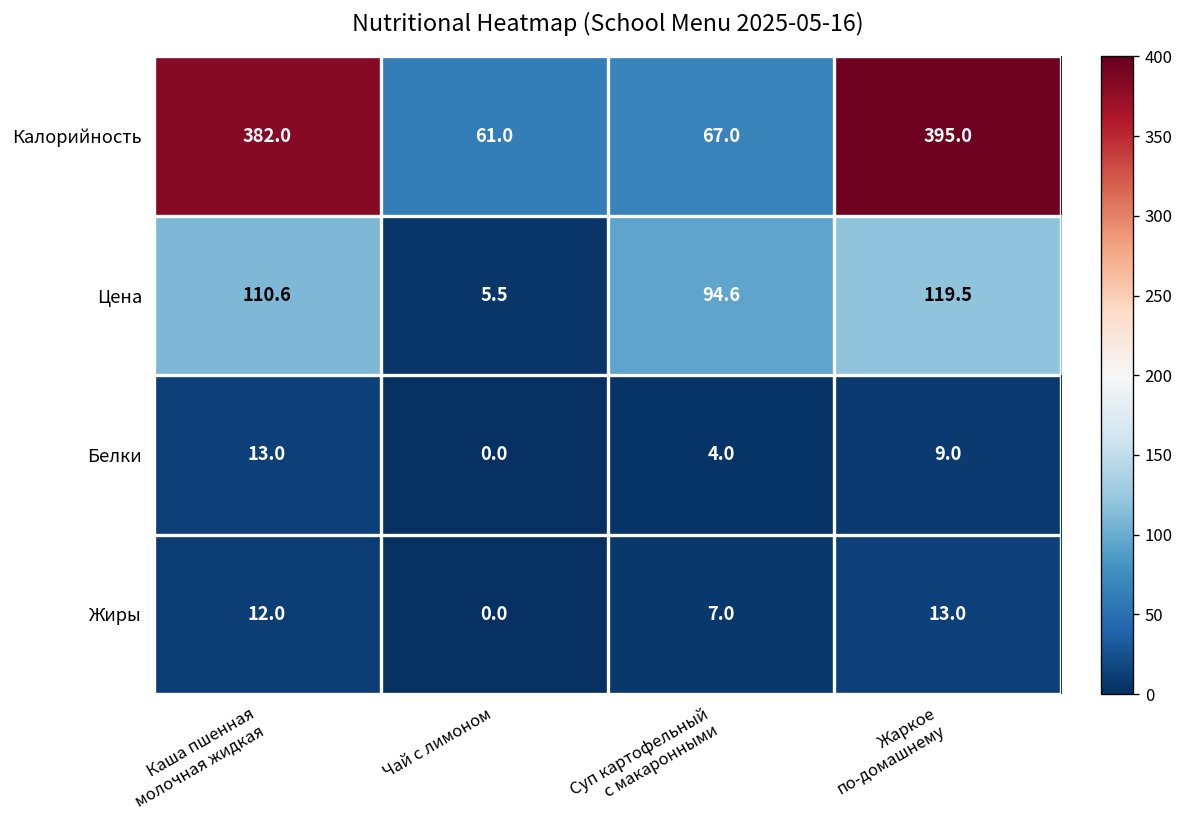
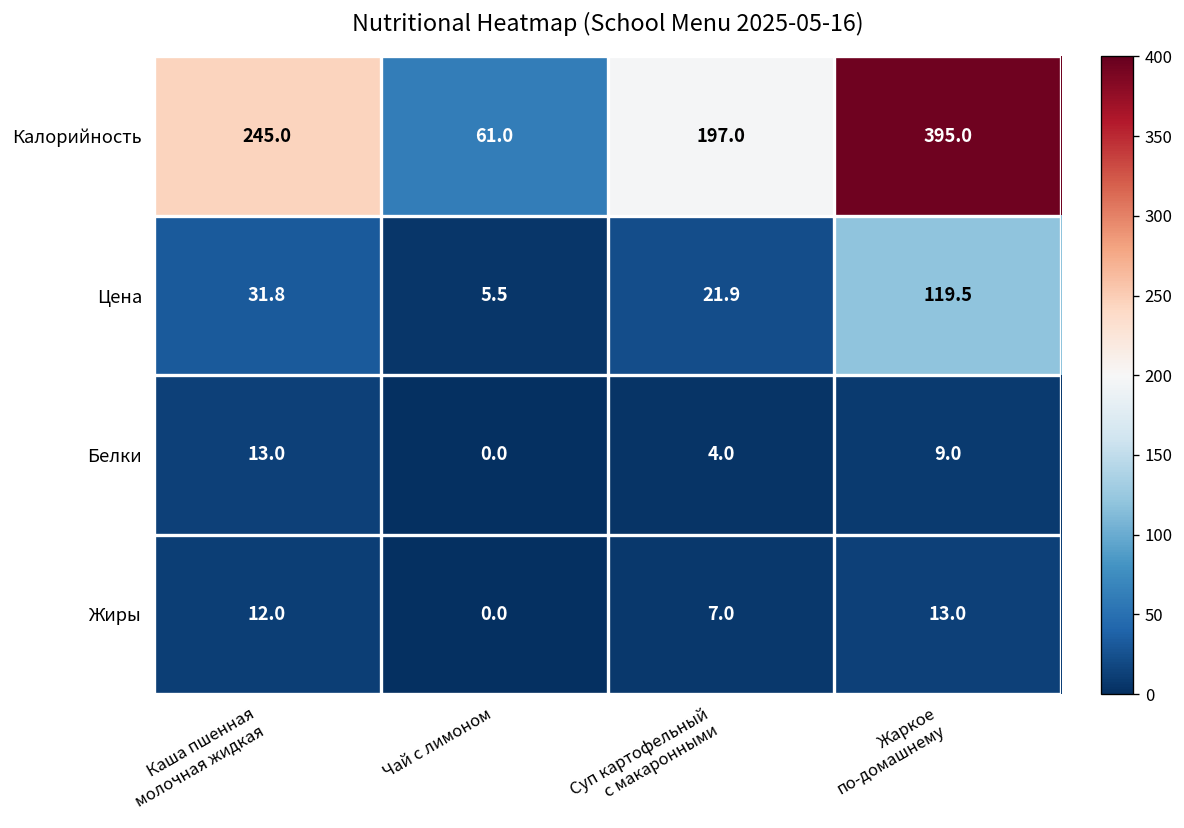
Калорийность, Каша пшенная молочная жидкая: 382.0 -> 245.0
Калорийность, Суп картофельный с макаронными: 67.0 -> 197.0
Цена, Каша пшенная молочная жидкая: 110.6 -> 31.8
Цена, Суп картофельный с макаронными: 94.6 -> 21.9
